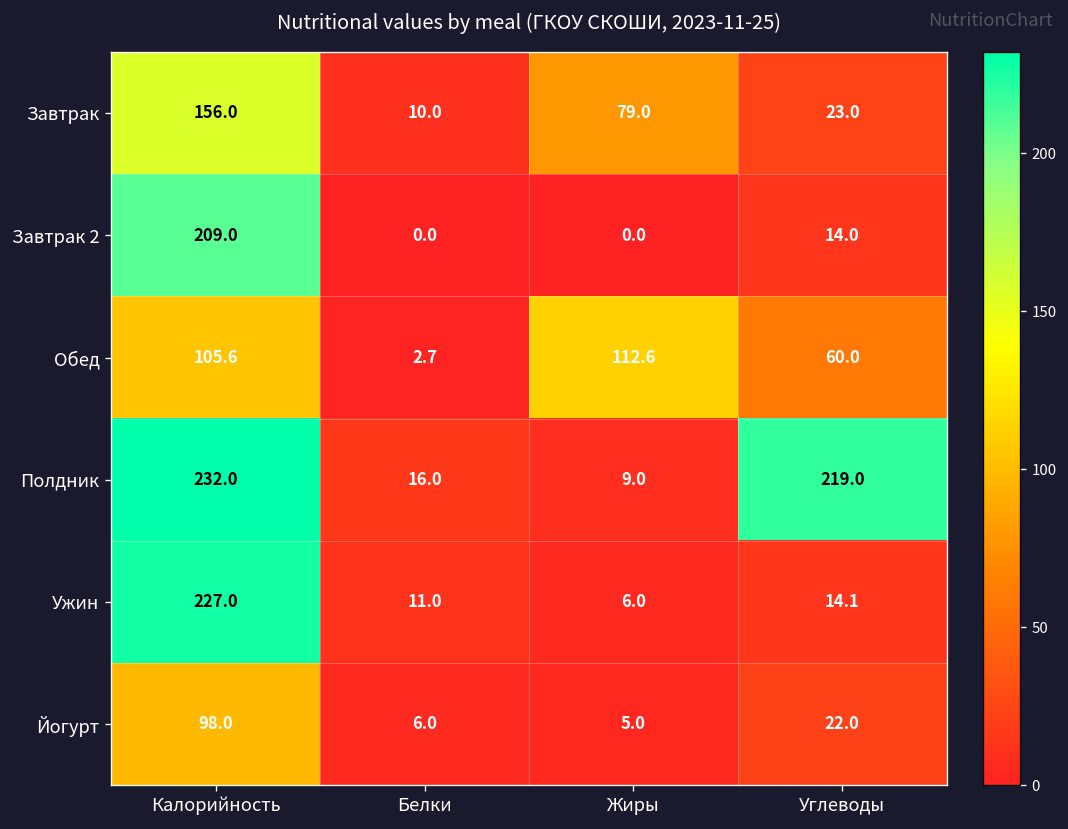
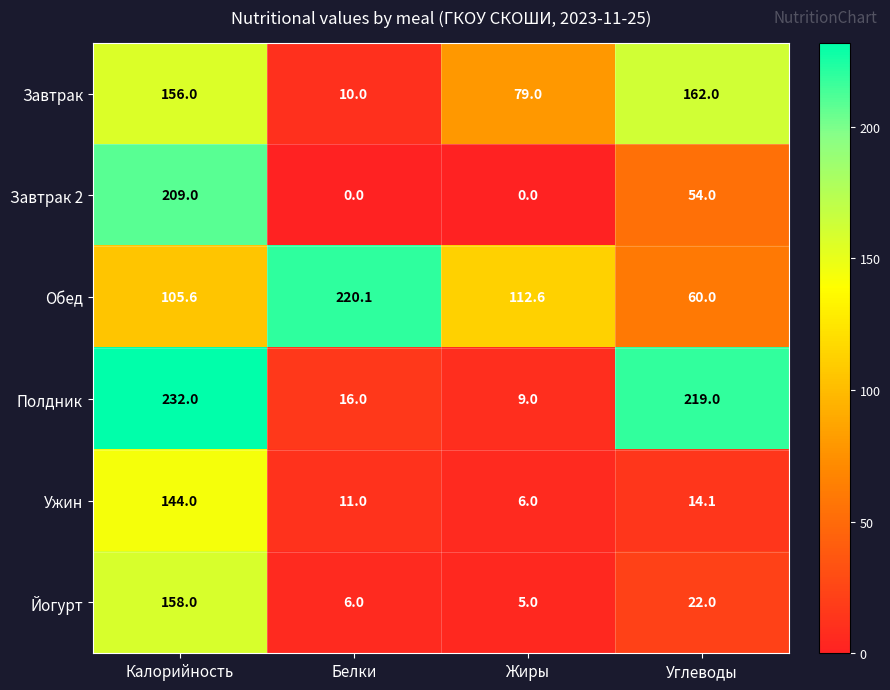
Завтрак, Углеводы: 23.0 -> 162.0
Завтрак 2, Углеводы: 14.0 -> 54.0
Обед, Белки: 2.7 -> 220.1
Ужин, Калорийность: 227.0 -> 144.0
Йогурт, Калорийность: 98.0 -> 158.0
